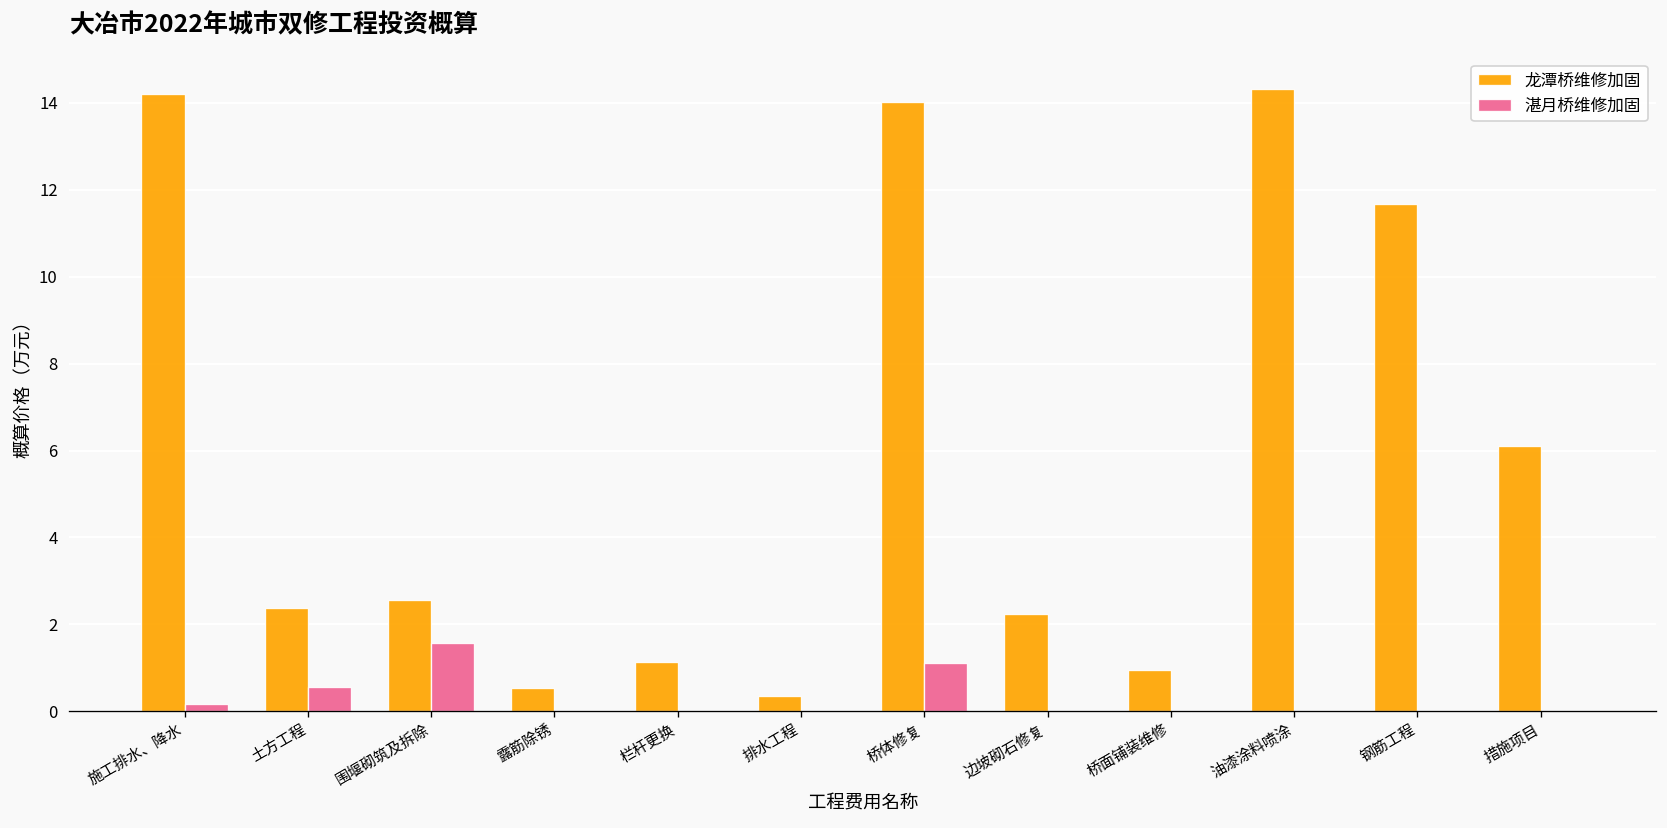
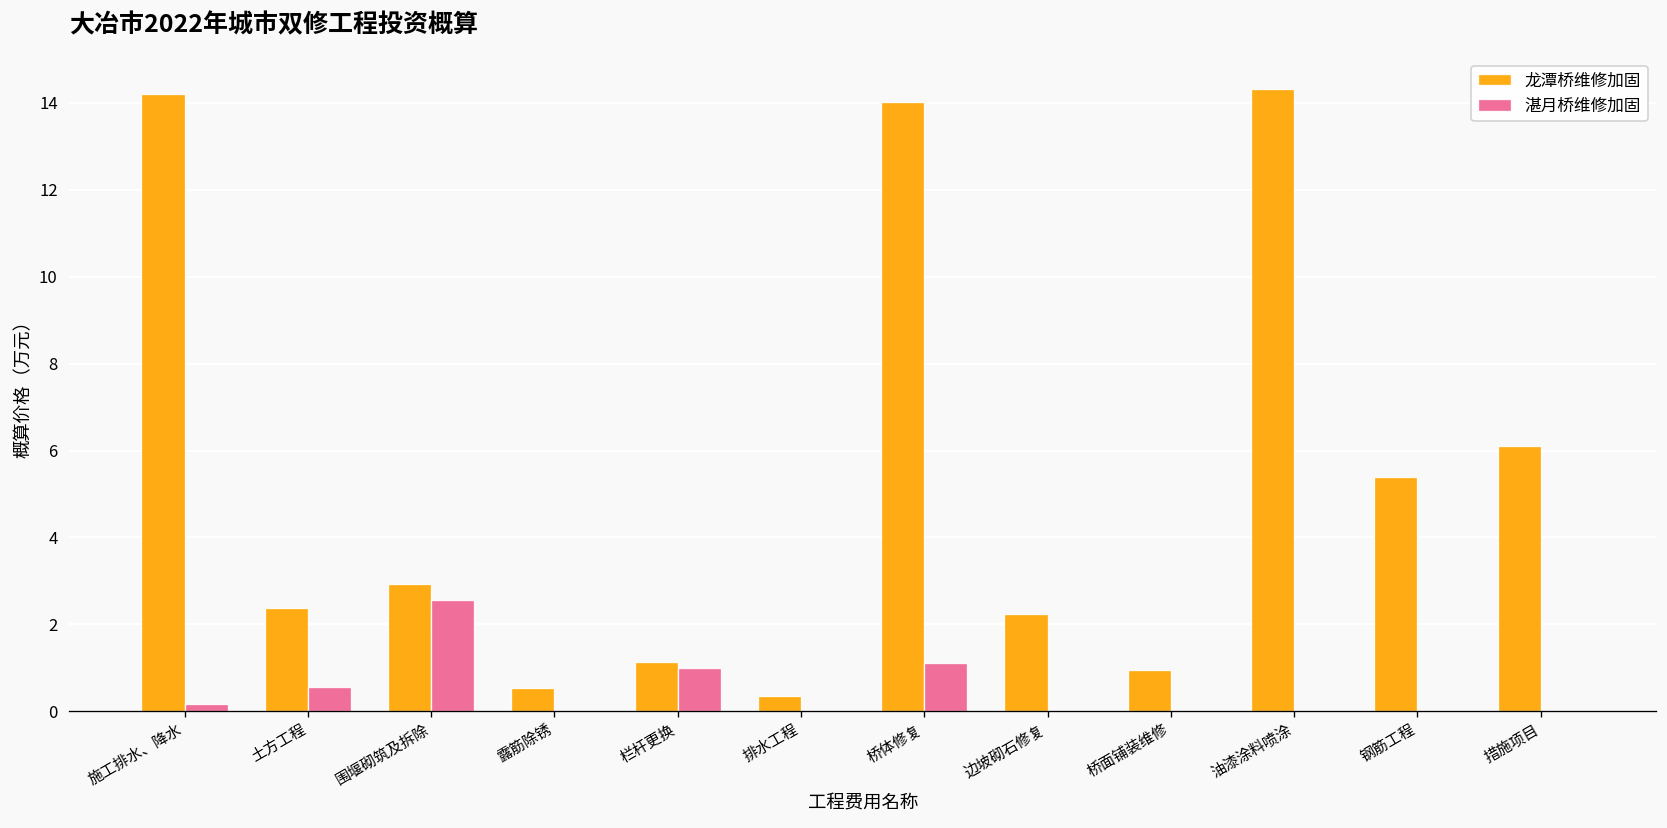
龙潭桥维修加固, 围堰砌筑及拆除: 2.6 -> 2.9
湛月桥维修加固, 围堰砌筑及拆除: 1.6 -> 2.6
湛月桥维修加固, 栏杆更换: 0 -> 1
龙潭桥维修加固, 钢筋工程: 11.7 -> 5.4
